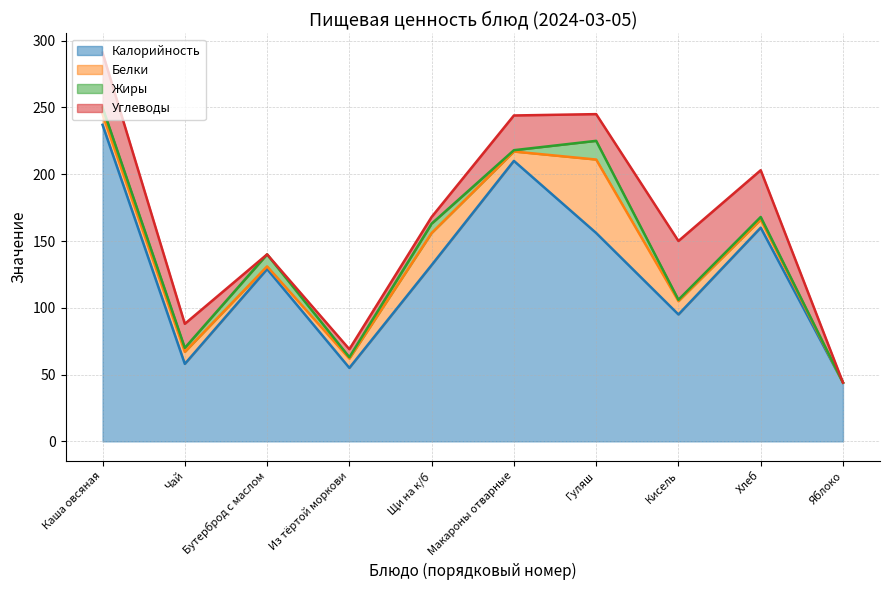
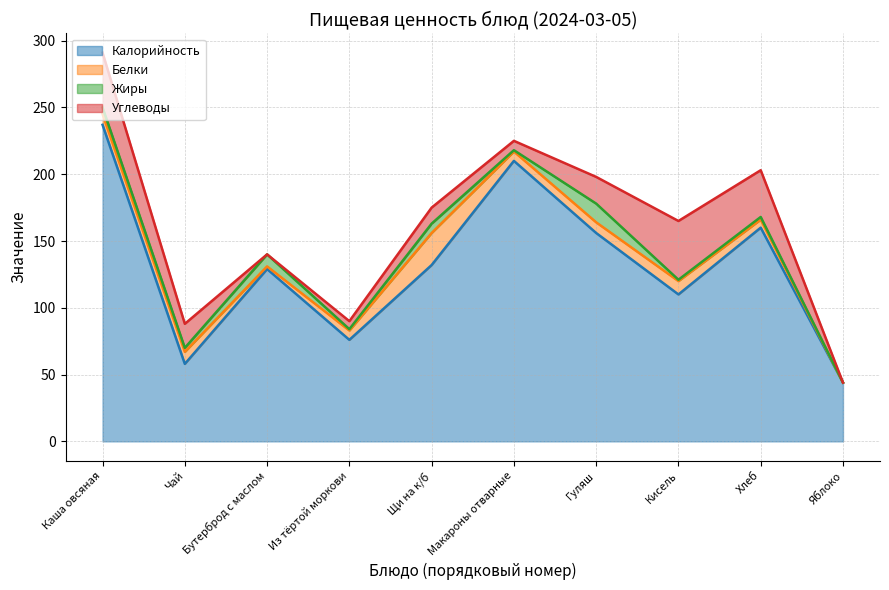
Калорийность, Из тёртой моркови: 55 -> 76
Углеводы, Щи на к/б: 5 -> 12
Углеводы, Макароны отварные: 26 -> 7
Белки, Гуляш: 55 -> 8
Калорийность, Кисель: 95 -> 110
